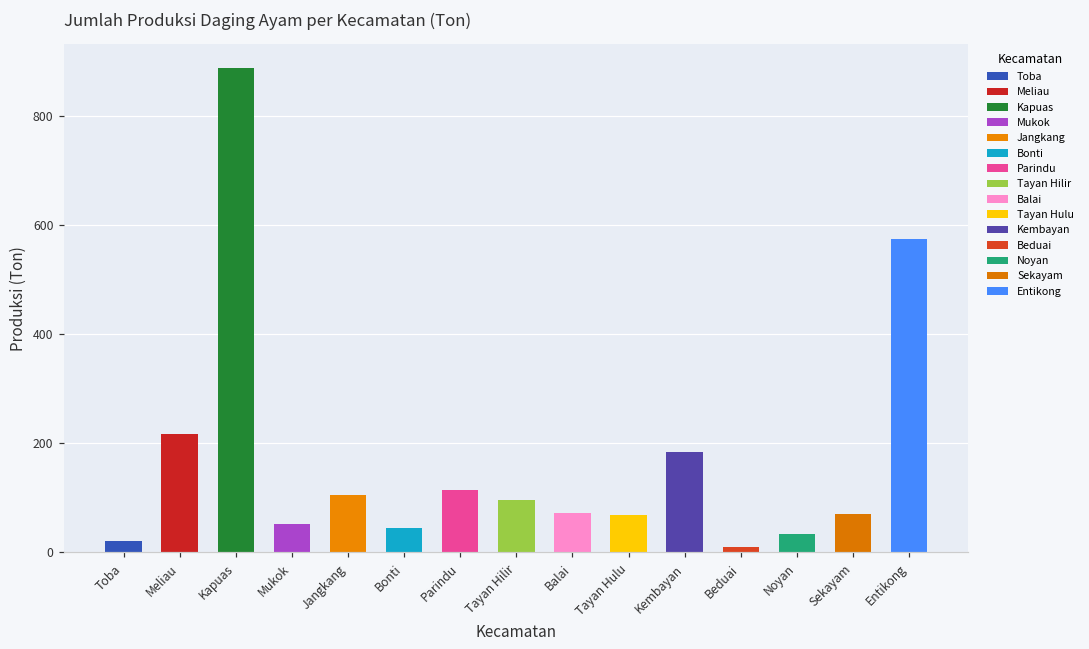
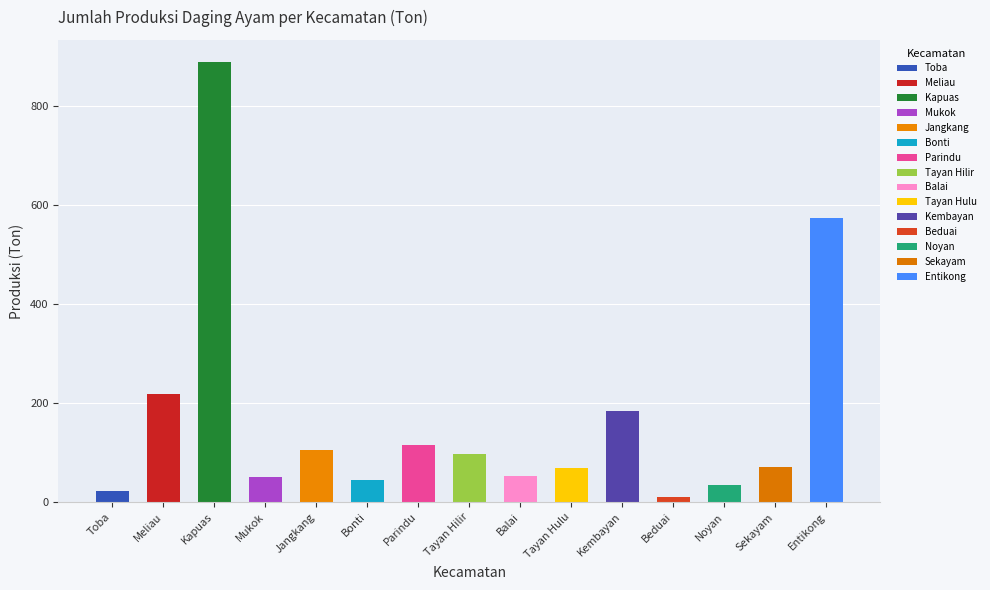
Balai: 70 -> 50
